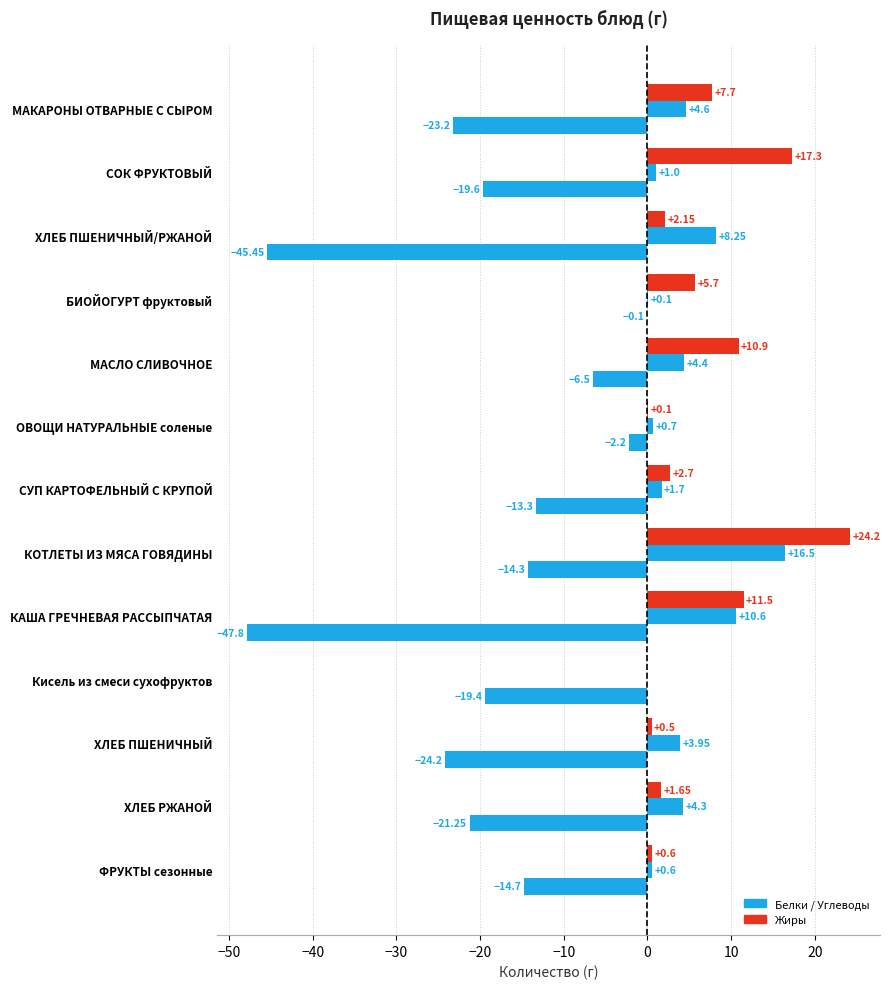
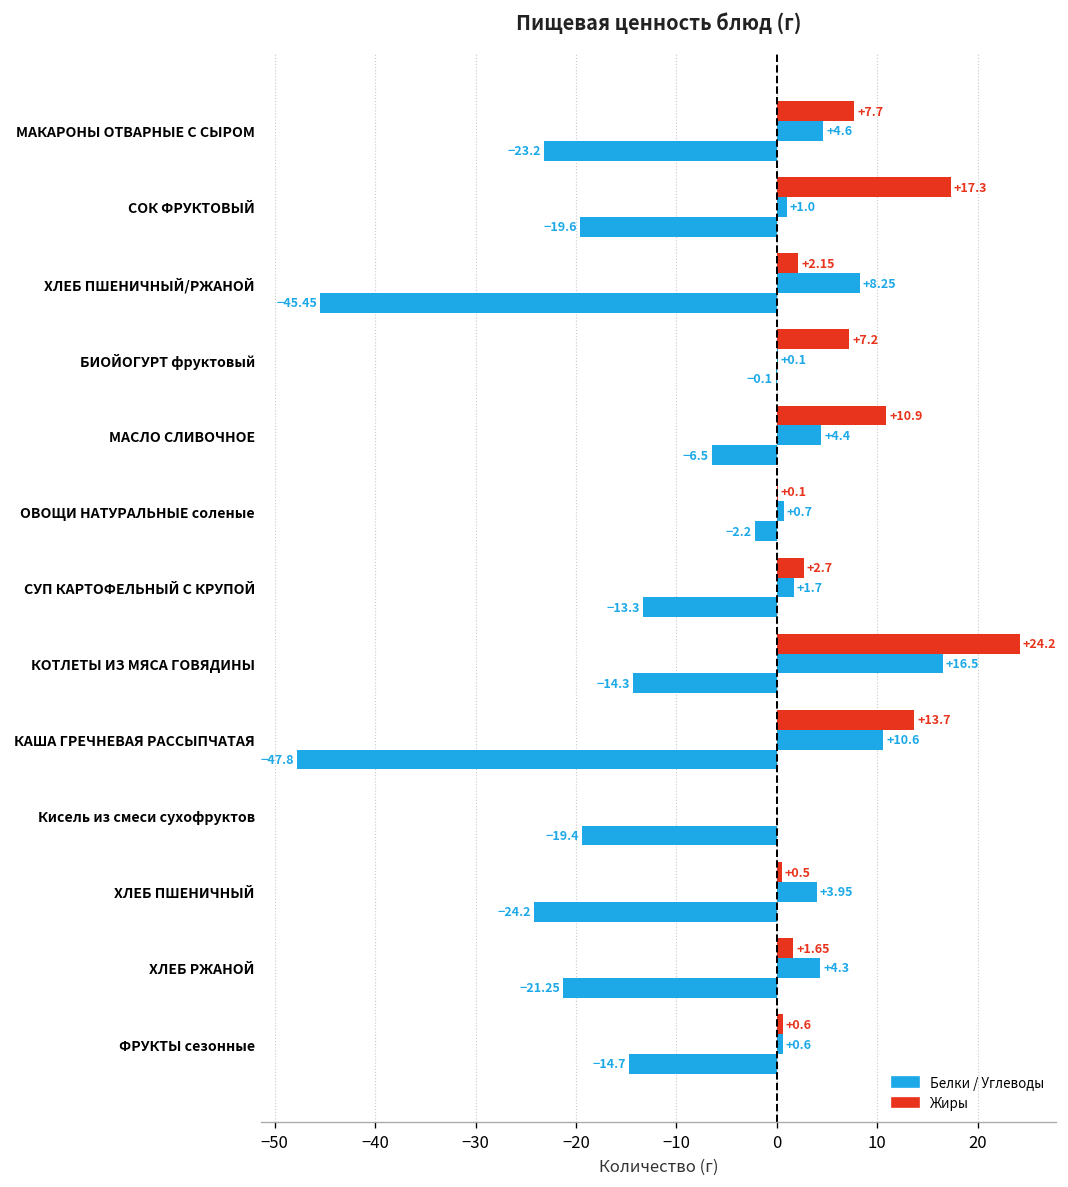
Жиры, БИОЙОГУРТ фруктовый: +5.7 -> +7.2
Жиры, КАША ГРЕЧНЕВАЯ РАССЫПЧАТАЯ: +11.5 -> +13.7
